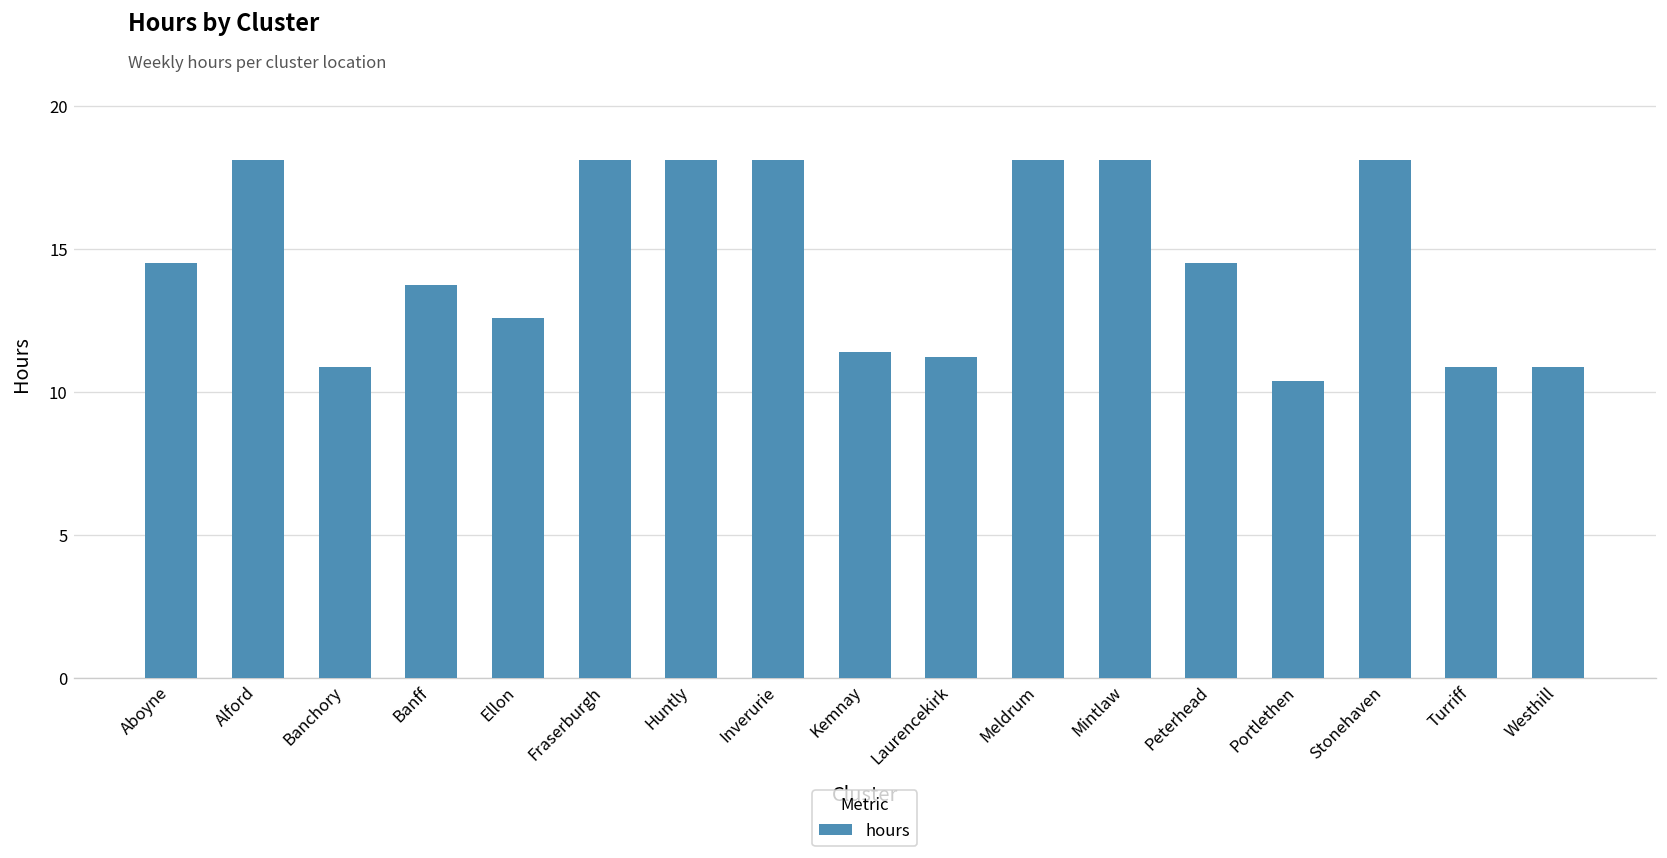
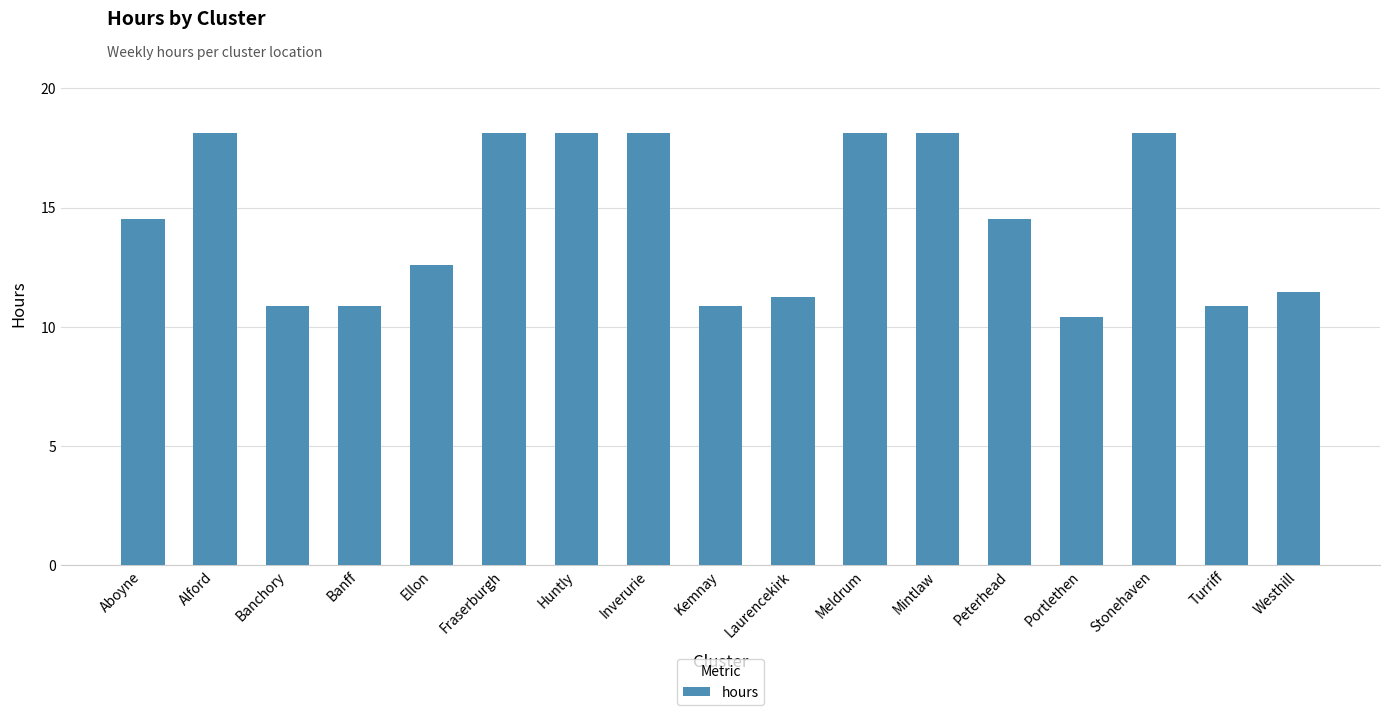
Banff: 13.7 -> 10.9
Kemnay: 11.4 -> 10.9
Westhill: 10.9 -> 11.5
